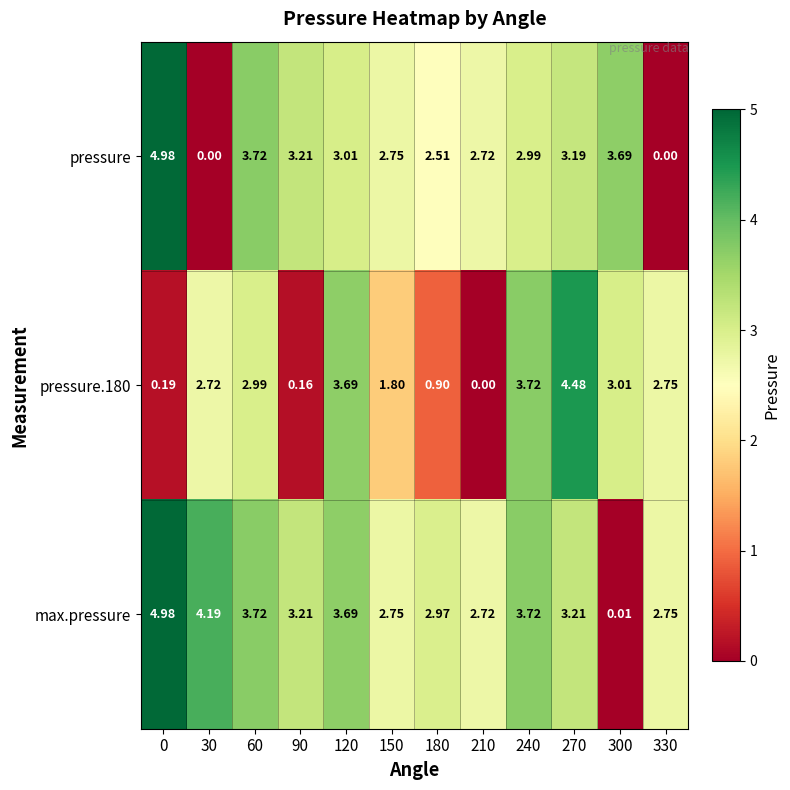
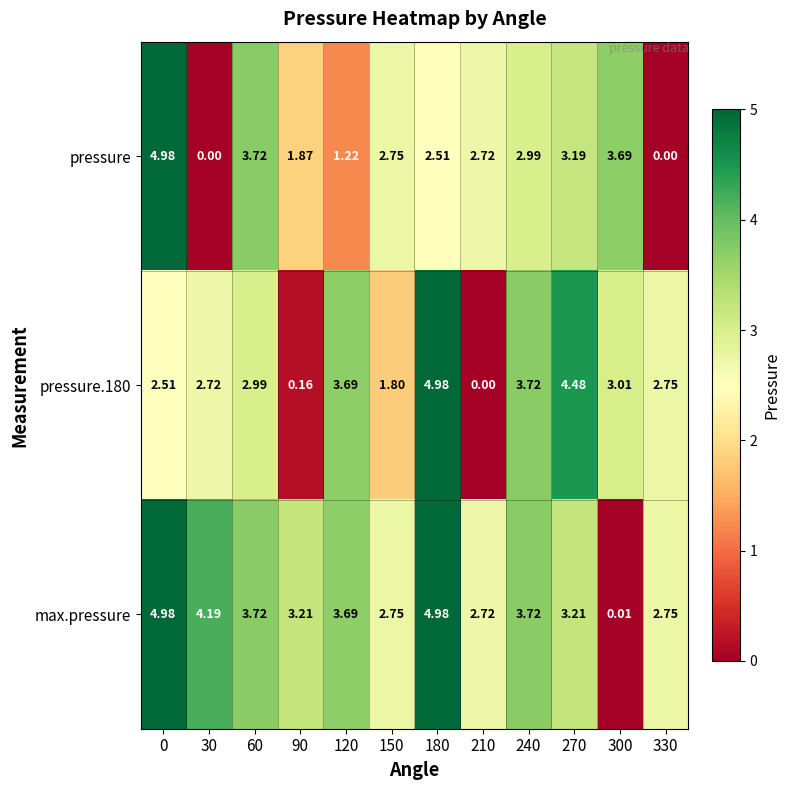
pressure, 90: 3.21 -> 1.87
pressure, 120: 3.01 -> 1.22
pressure.180, 0: 0.19 -> 2.51
pressure.180, 180: 0.90 -> 4.98
max.pressure, 180: 2.97 -> 4.98
